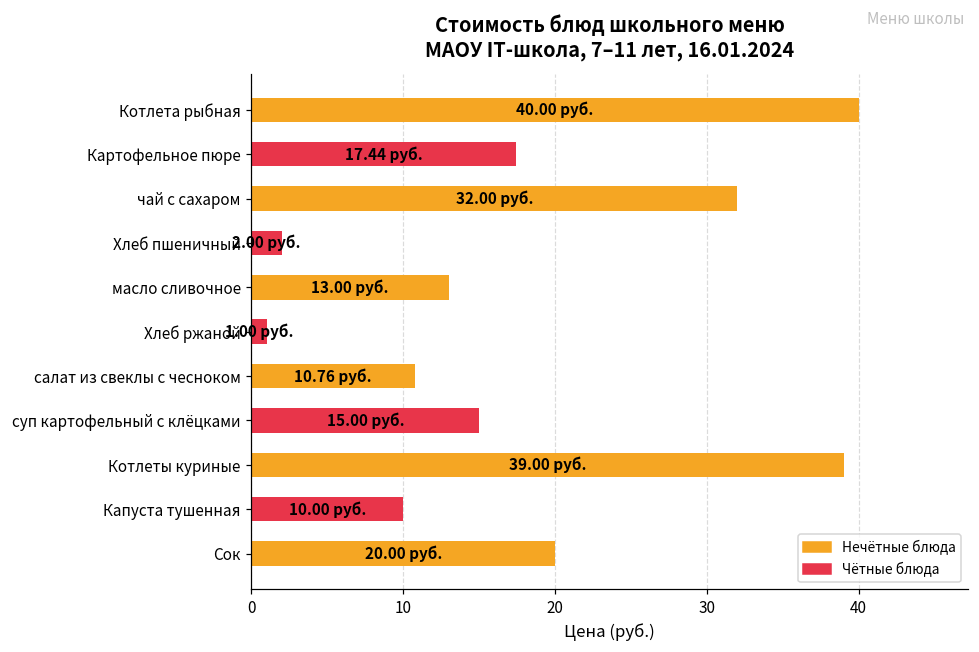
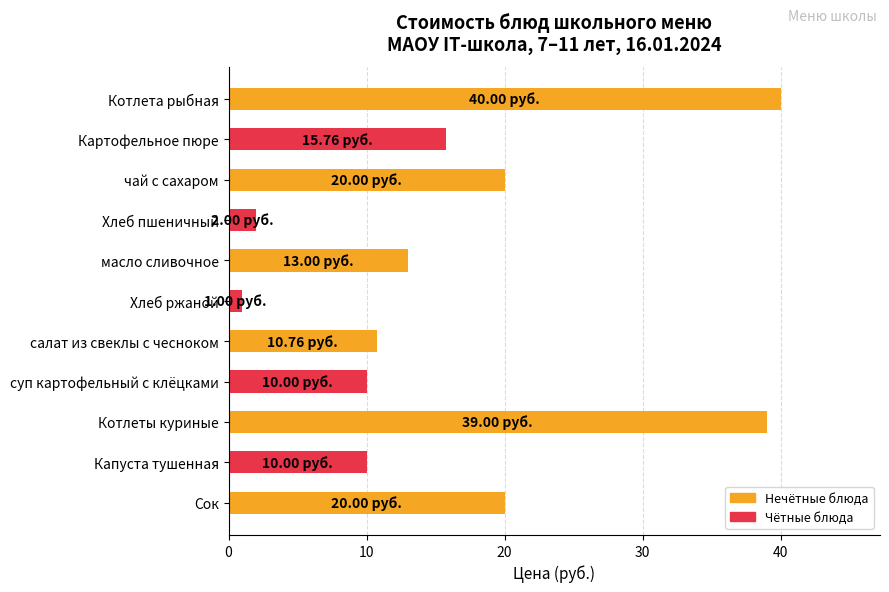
Картофельное пюре: 17.44 -> 15.76
чай с сахаром: 32.00 -> 20.00
суп картофельный с клёцками: 15.00 -> 10.00
